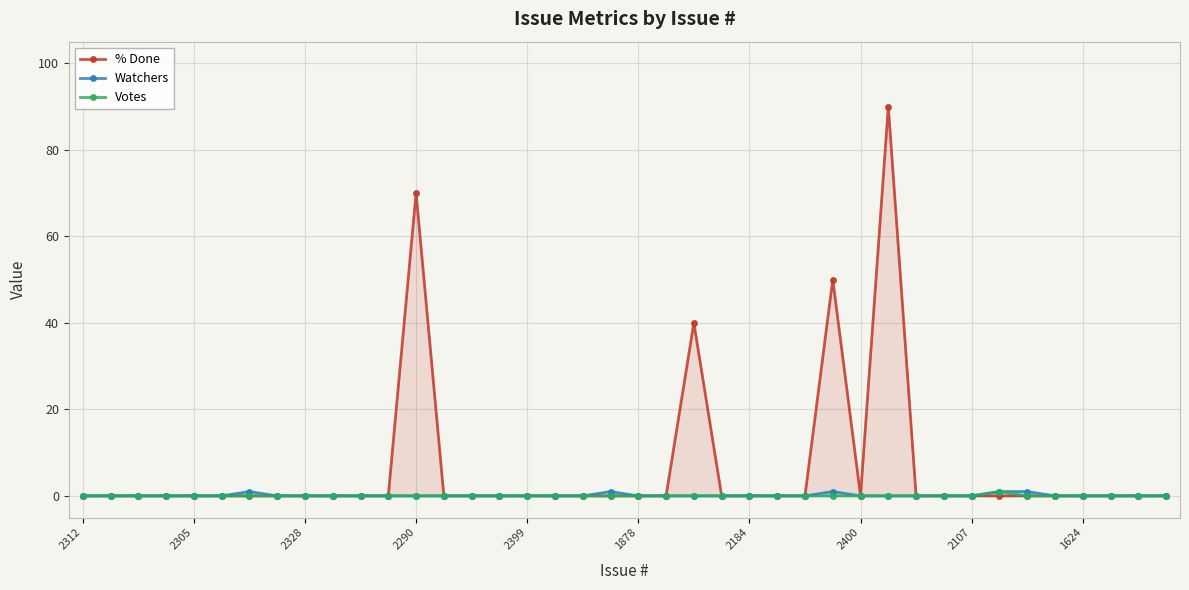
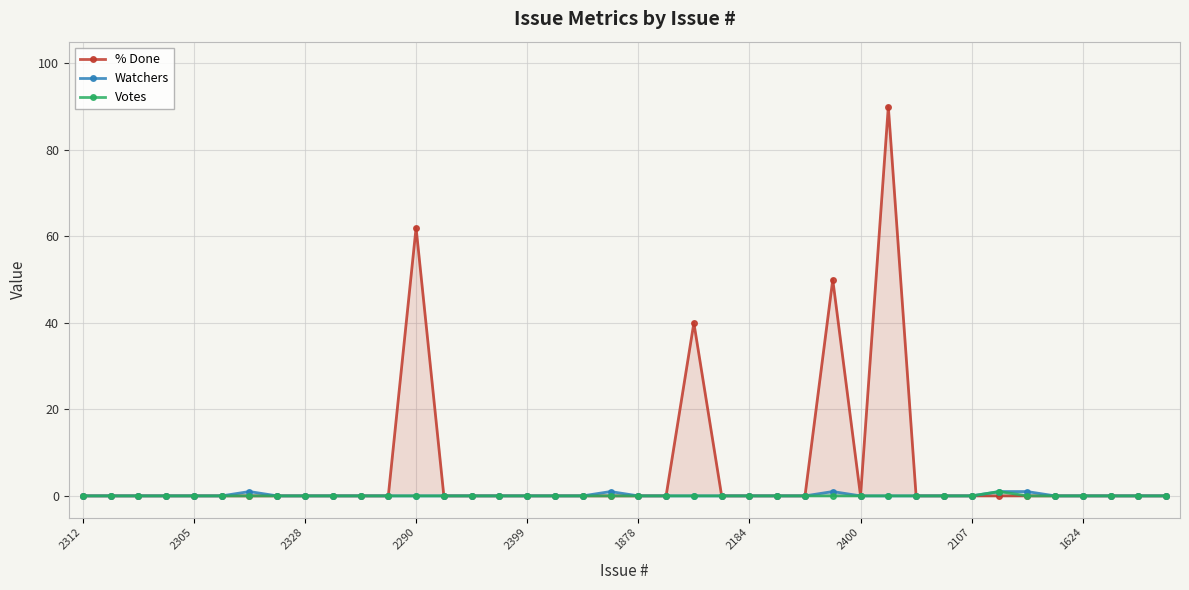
% Done, 2290: 70 -> 62
